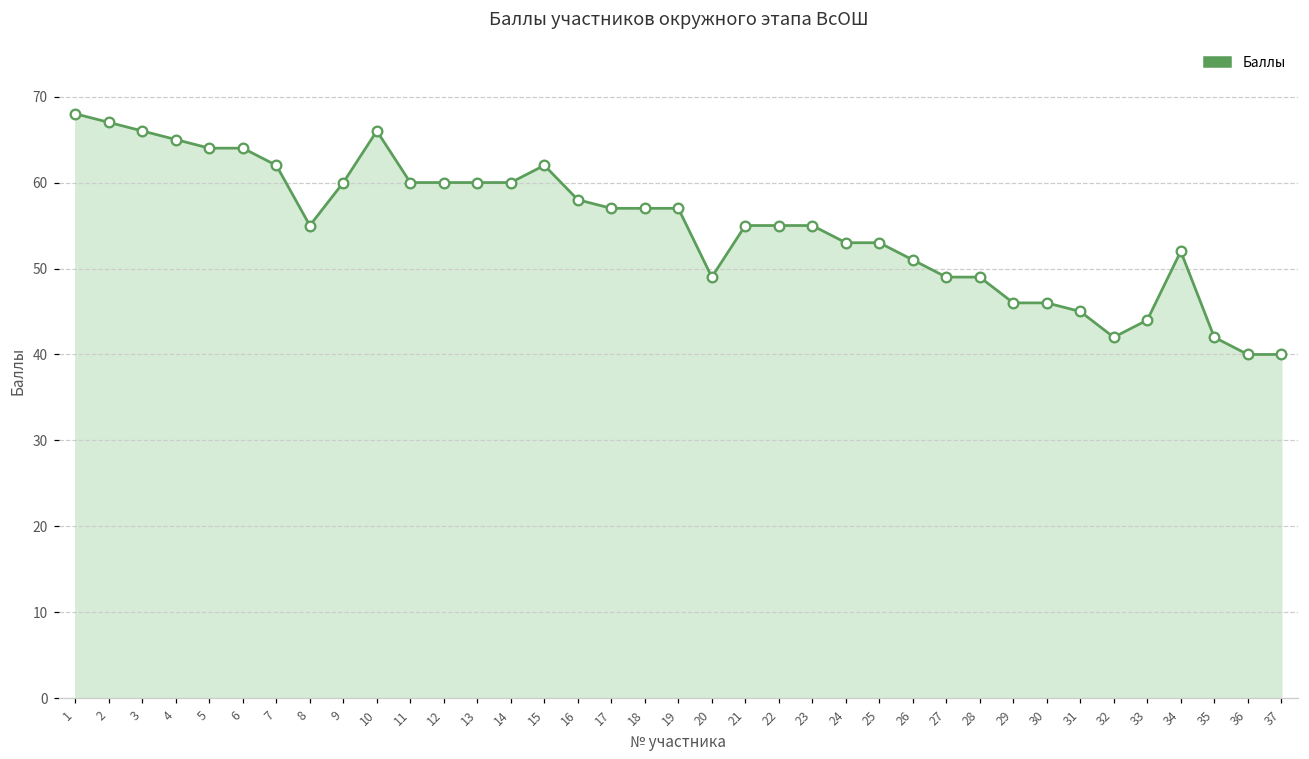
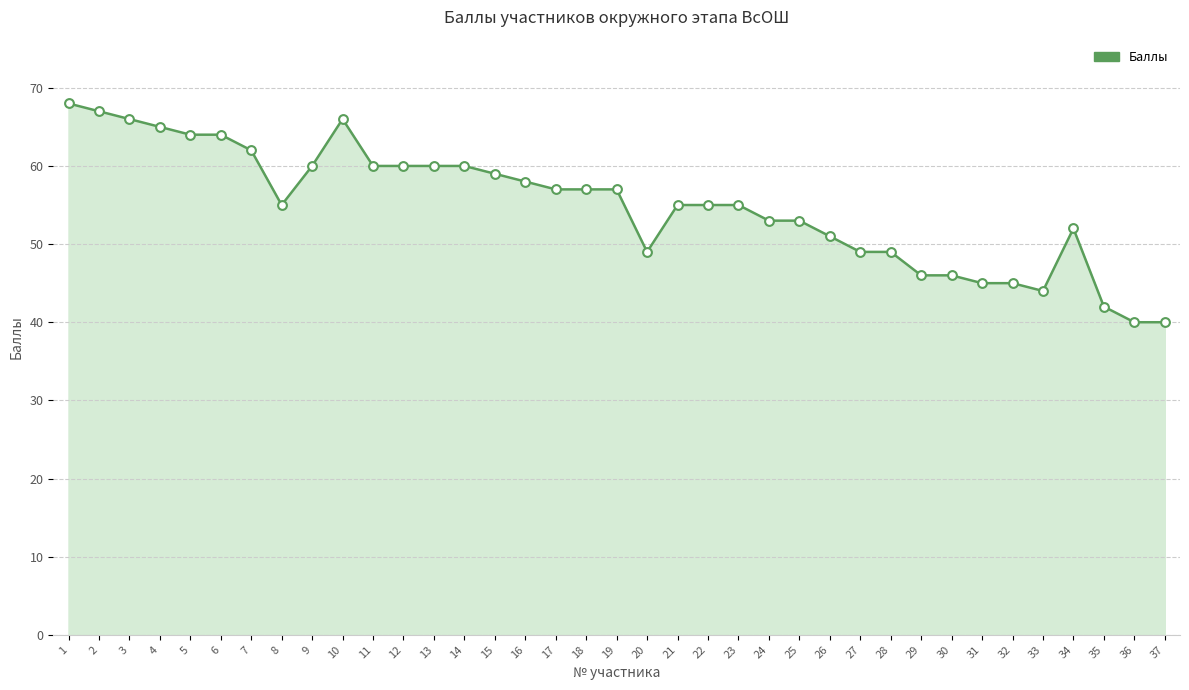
15: 62 -> 59
32: 42 -> 45
